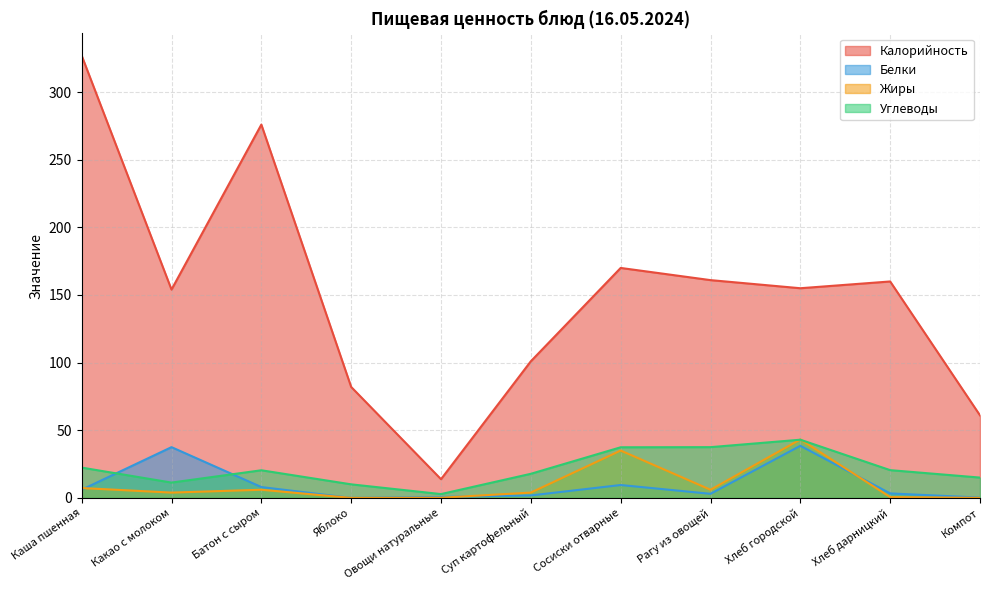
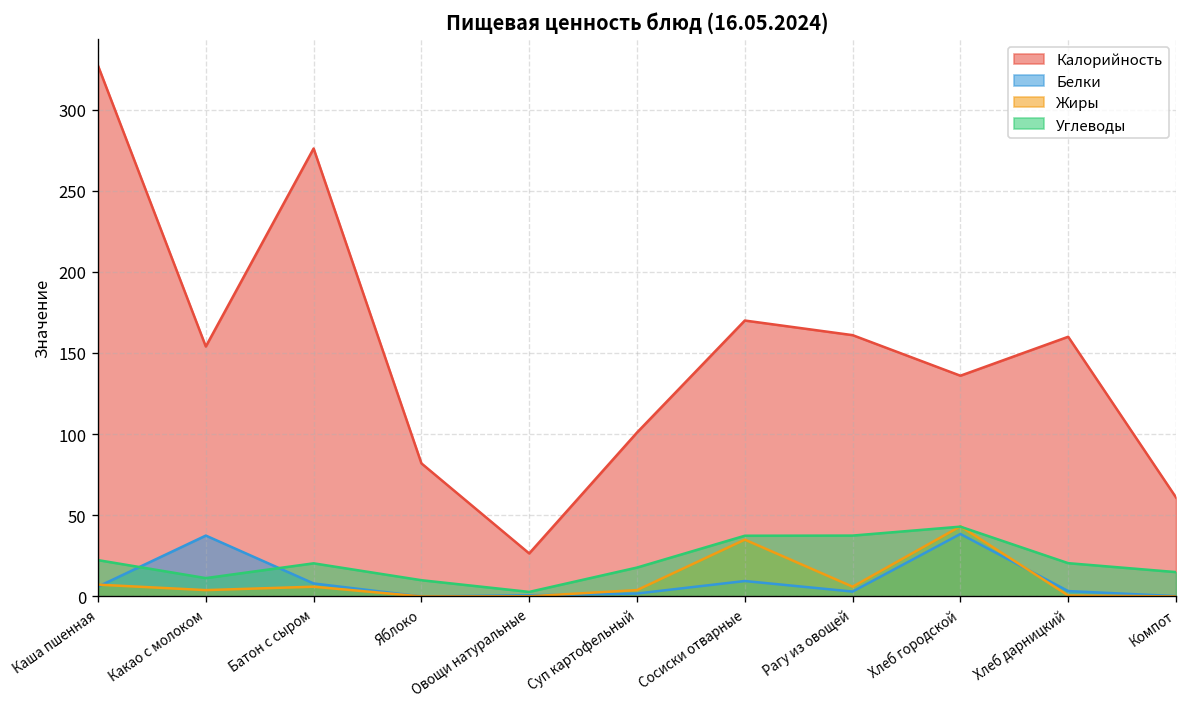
Калорийность, Овощи натуральные: 14 -> 27
Калорийность, Хлеб городской: 155 -> 136
